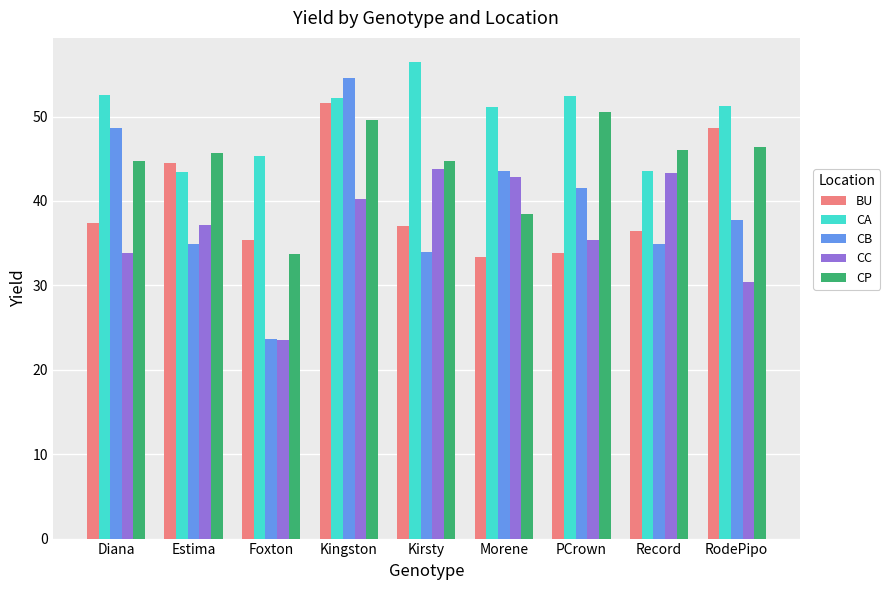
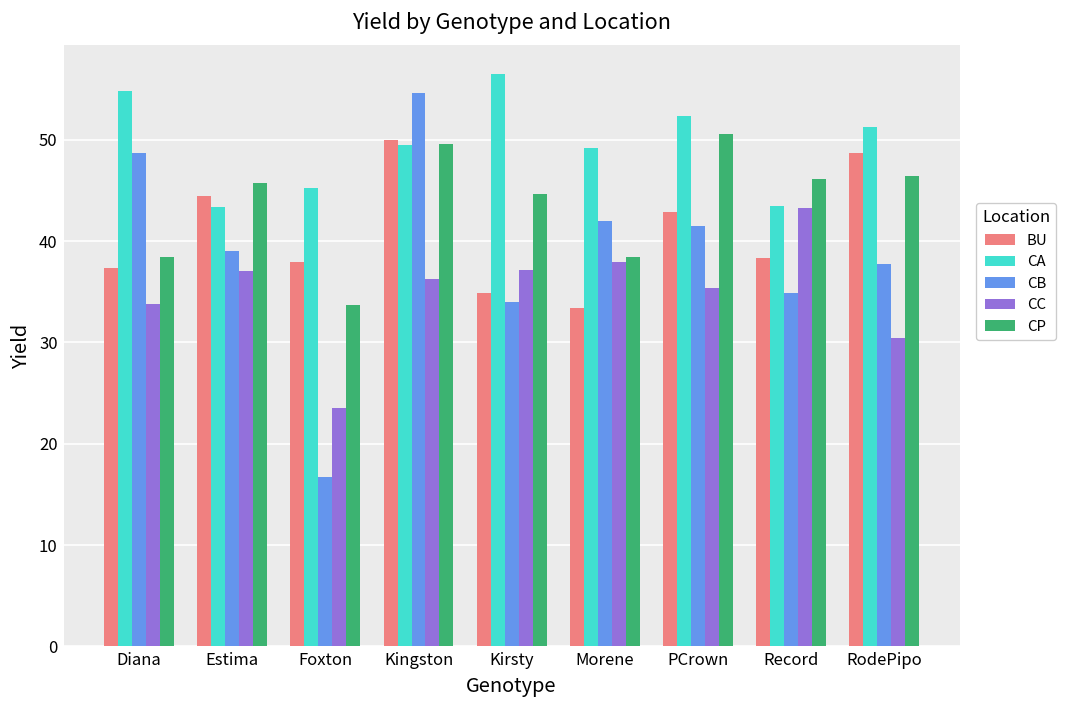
CA, Diana: 53 -> 55
CP, Diana: 45 -> 38
CB, Estima: 35 -> 39
BU, Foxton: 35 -> 38
CB, Foxton: 24 -> 17
BU, Kingston: 52 -> 50
CA, Kingston: 52 -> 50
CC, Kingston: 40 -> 36
BU, Kirsty: 37 -> 35
CC, Kirsty: 44 -> 37
CA, Morene: 51 -> 49
CB, Morene: 44 -> 42
CC, Morene: 43 -> 38
BU, PCrown: 34 -> 43
BU, Record: 37 -> 38
